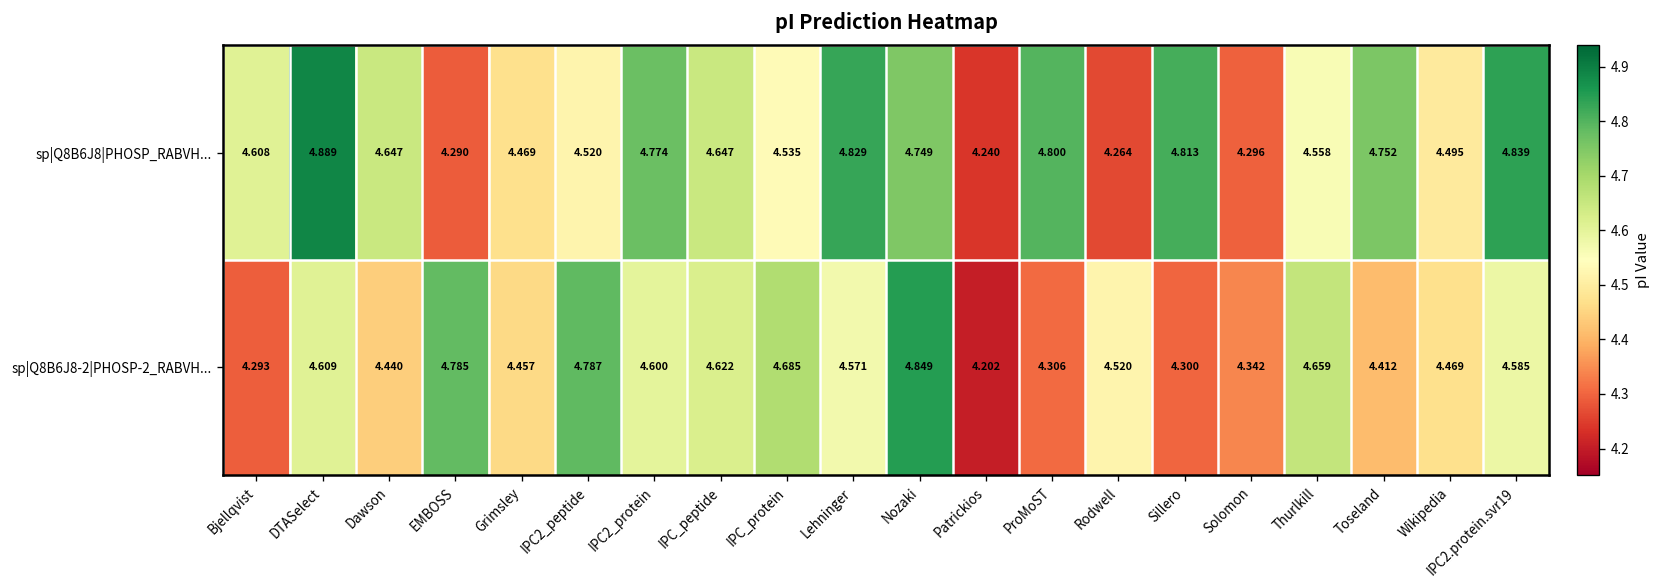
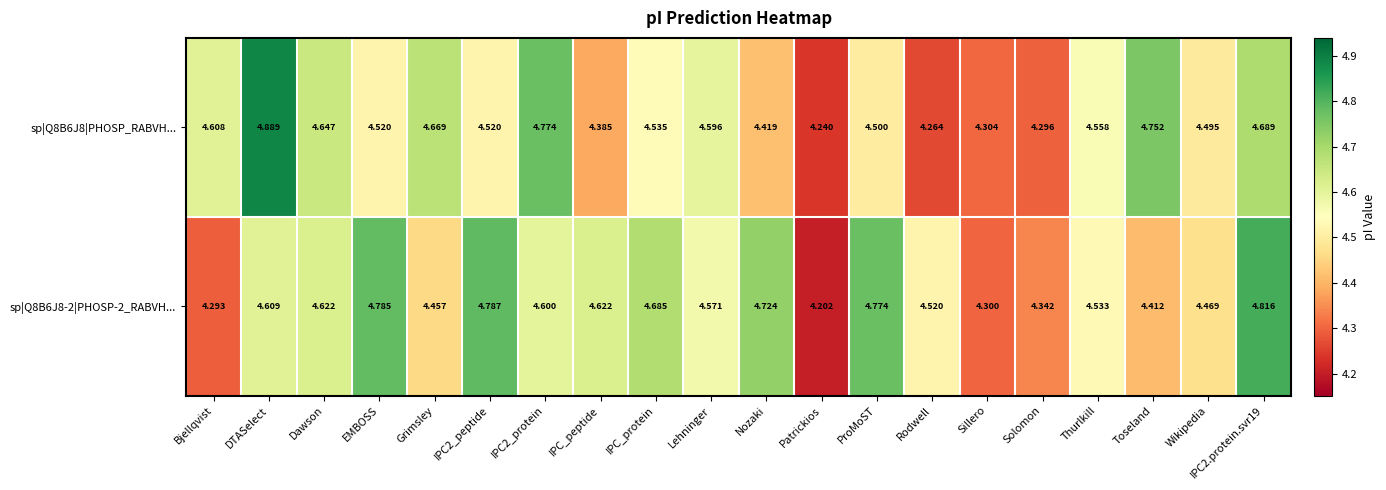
sp|Q8B6J8|PHOSP_RABVH..., EMBOSS: 4.290 -> 4.520
sp|Q8B6J8|PHOSP_RABVH..., Grimsley: 4.469 -> 4.669
sp|Q8B6J8|PHOSP_RABVH..., IPC_peptide: 4.647 -> 4.385
sp|Q8B6J8|PHOSP_RABVH..., Lehninger: 4.829 -> 4.596
sp|Q8B6J8|PHOSP_RABVH..., Nozaki: 4.749 -> 4.419
sp|Q8B6J8|PHOSP_RABVH..., ProMoST: 4.800 -> 4.500
sp|Q8B6J8|PHOSP_RABVH..., Sillero: 4.813 -> 4.304
sp|Q8B6J8|PHOSP_RABVH..., IPC2.protein.svr19: 4.839 -> 4.689
sp|Q8B6J8-2|PHOSP-2_RABVH..., Dawson: 4.440 -> 4.622
sp|Q8B6J8-2|PHOSP-2_RABVH..., Nozaki: 4.849 -> 4.724
sp|Q8B6J8-2|PHOSP-2_RABVH..., ProMoST: 4.306 -> 4.774
sp|Q8B6J8-2|PHOSP-2_RABVH..., Thurlkill: 4.659 -> 4.533
sp|Q8B6J8-2|PHOSP-2_RABVH..., IPC2.protein.svr19: 4.585 -> 4.816
